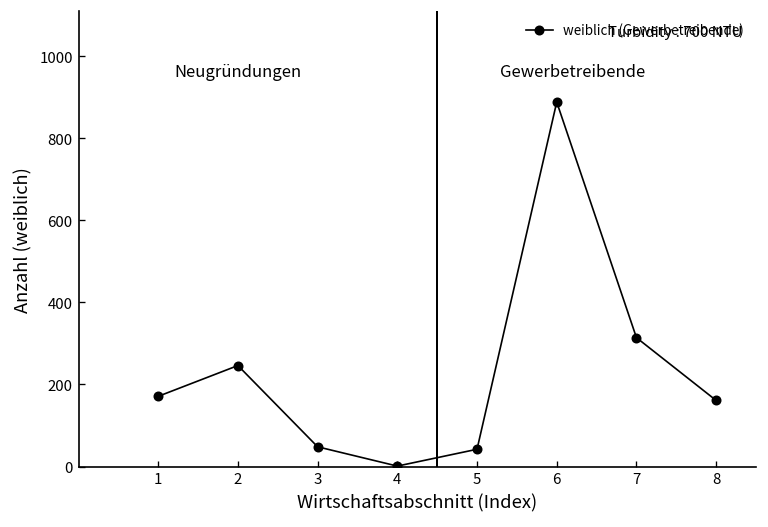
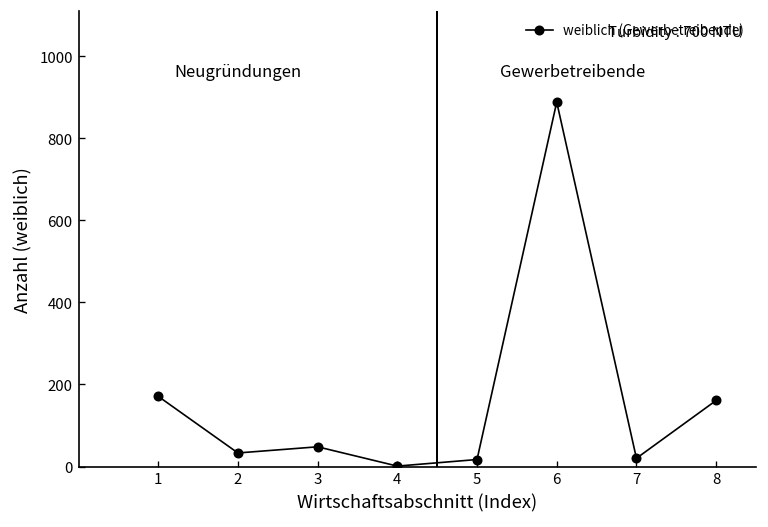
2: 250 -> 30
5: 40 -> 20
7: 310 -> 20
